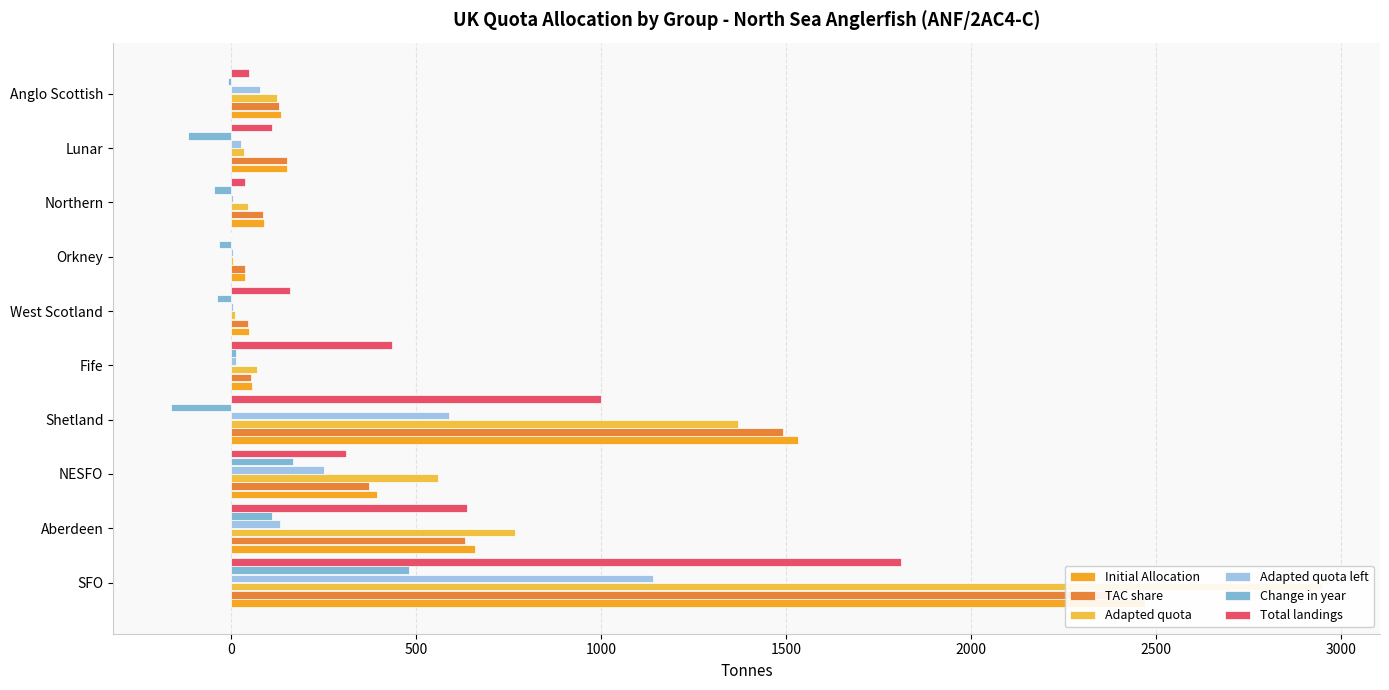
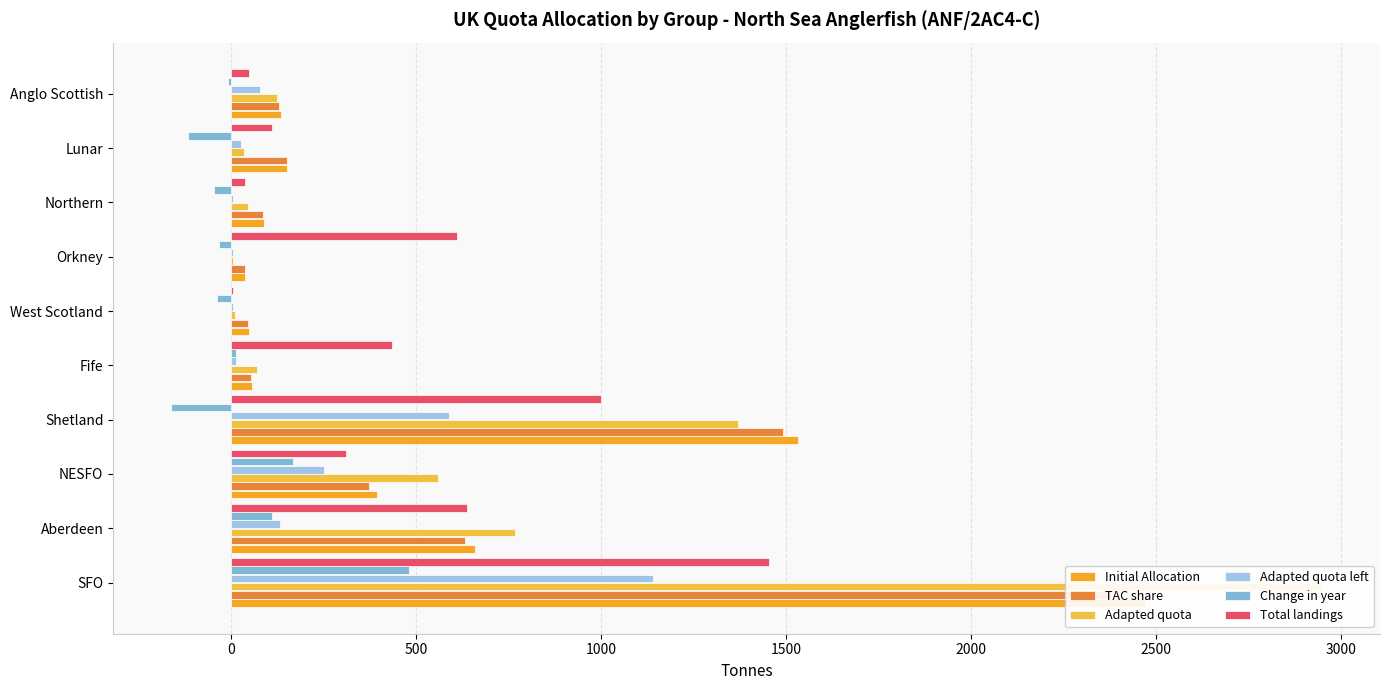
Total landings, Orkney: 0 -> 610
Total landings, West Scotland: 160 -> 10
Total landings, SFO: 1810 -> 1450
